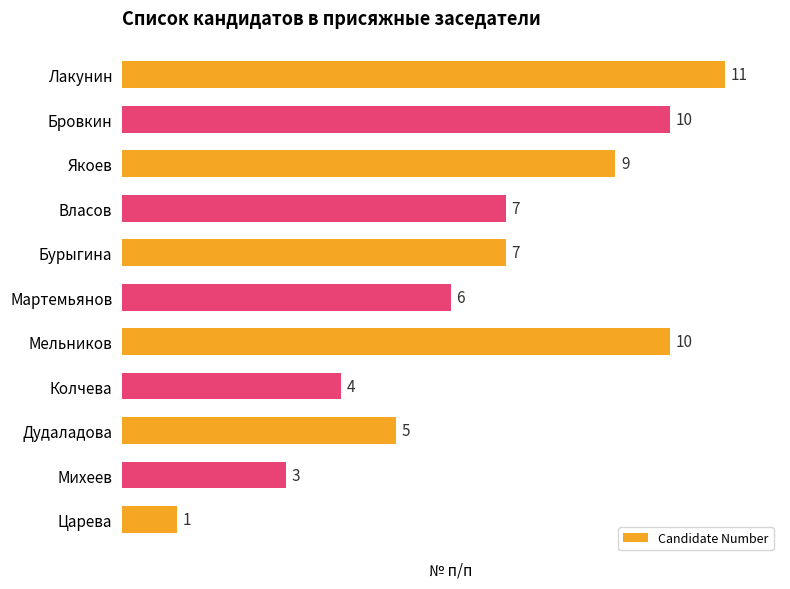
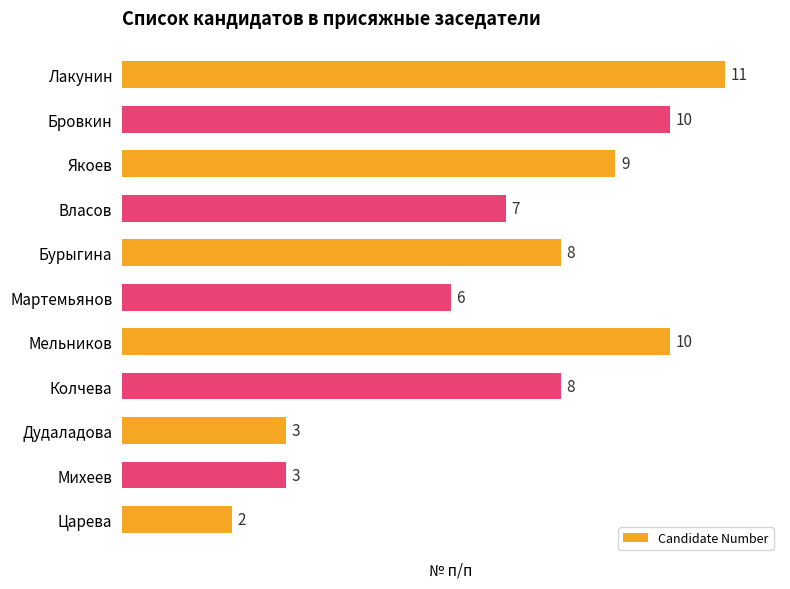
Бурыгина: 7 -> 8
Колчева: 4 -> 8
Дудаладова: 5 -> 3
Царева: 1 -> 2
